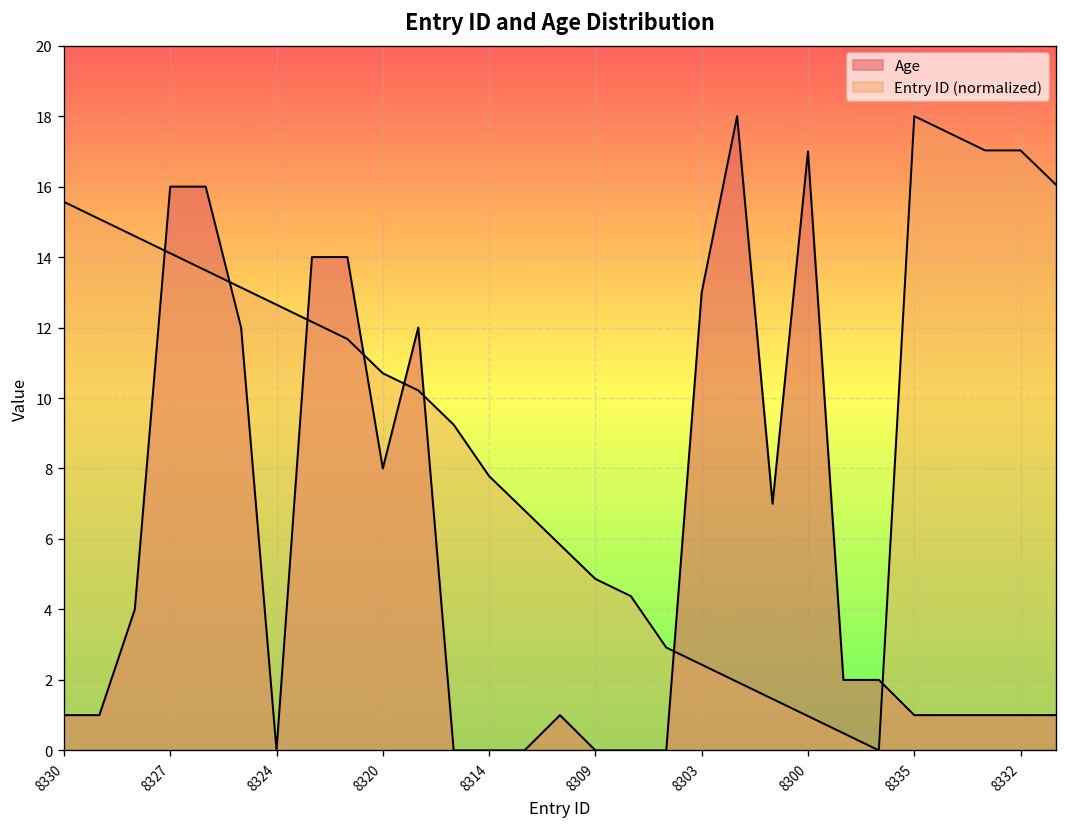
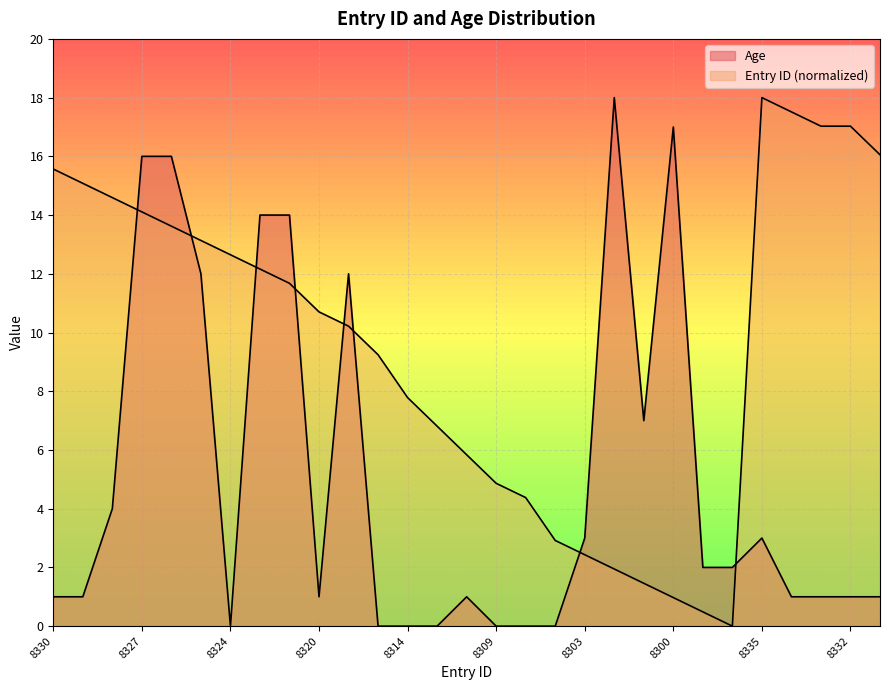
Age, 8320: 8 -> 1
Age, 8303: 13 -> 3
Age, 8335: 1 -> 3
